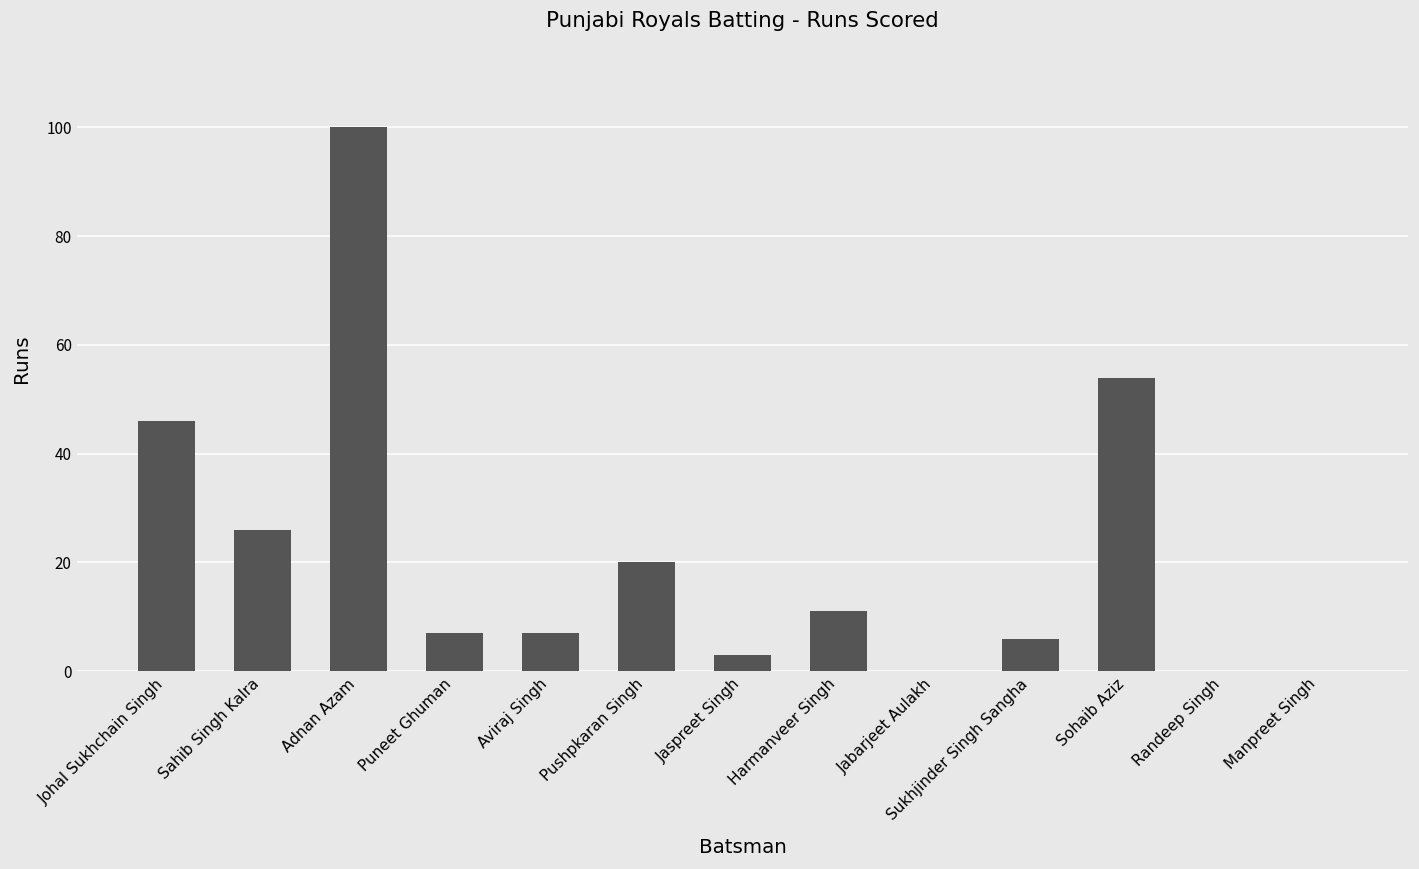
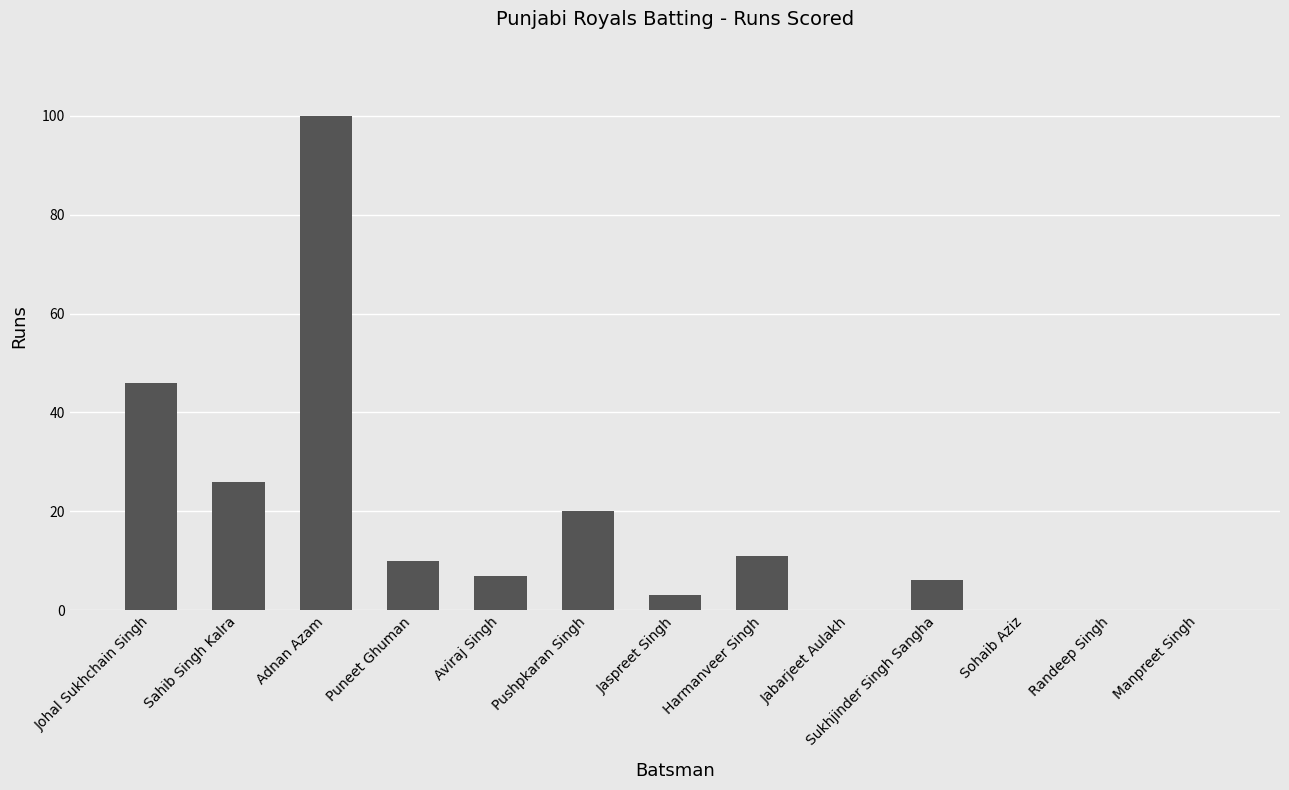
Puneet Ghuman: 7 -> 10
Sohaib Aziz: 54 -> 0
